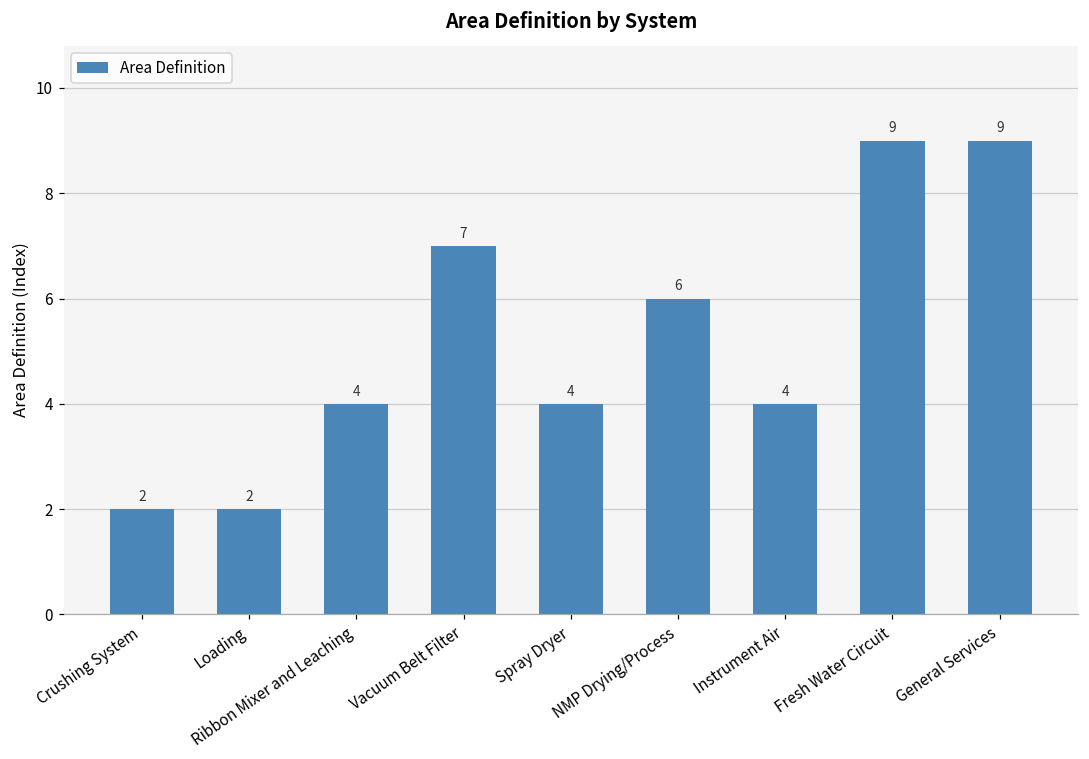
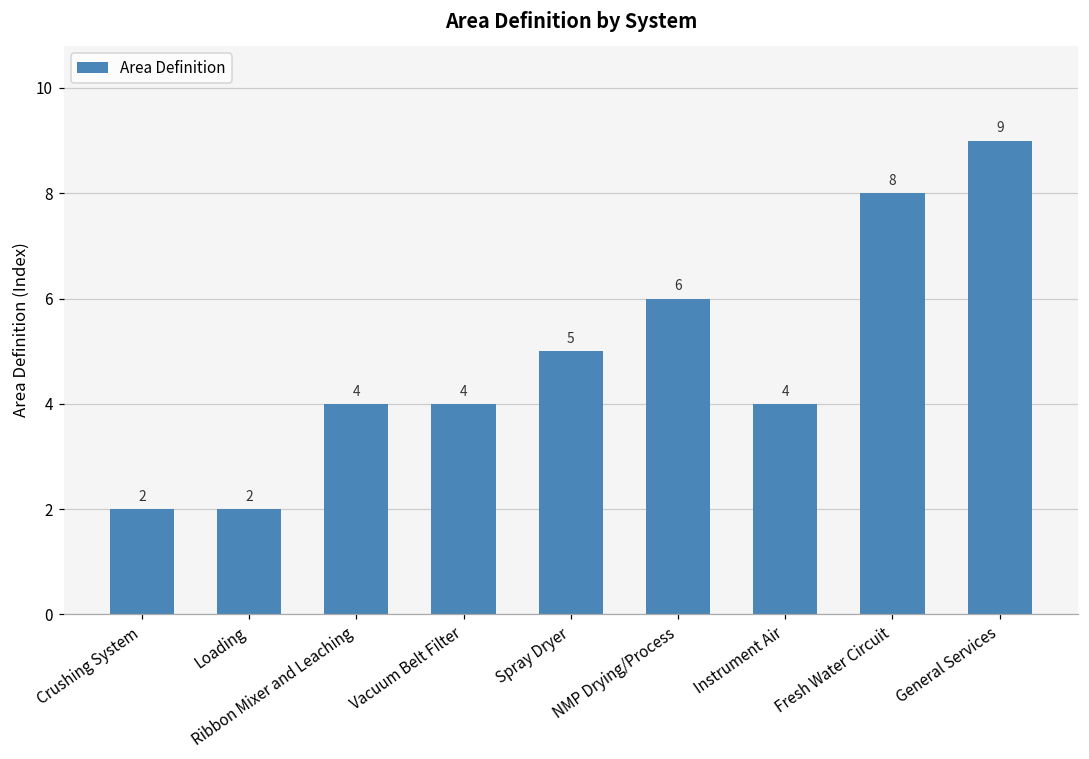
Vacuum Belt Filter: 7 -> 4
Spray Dryer: 4 -> 5
Fresh Water Circuit: 9 -> 8
